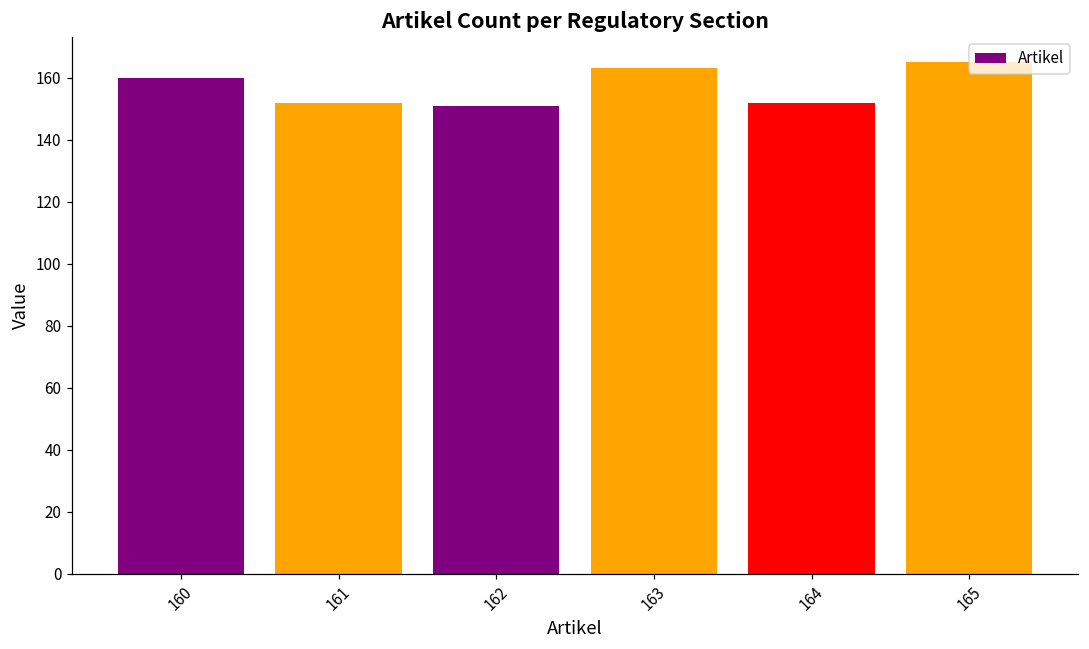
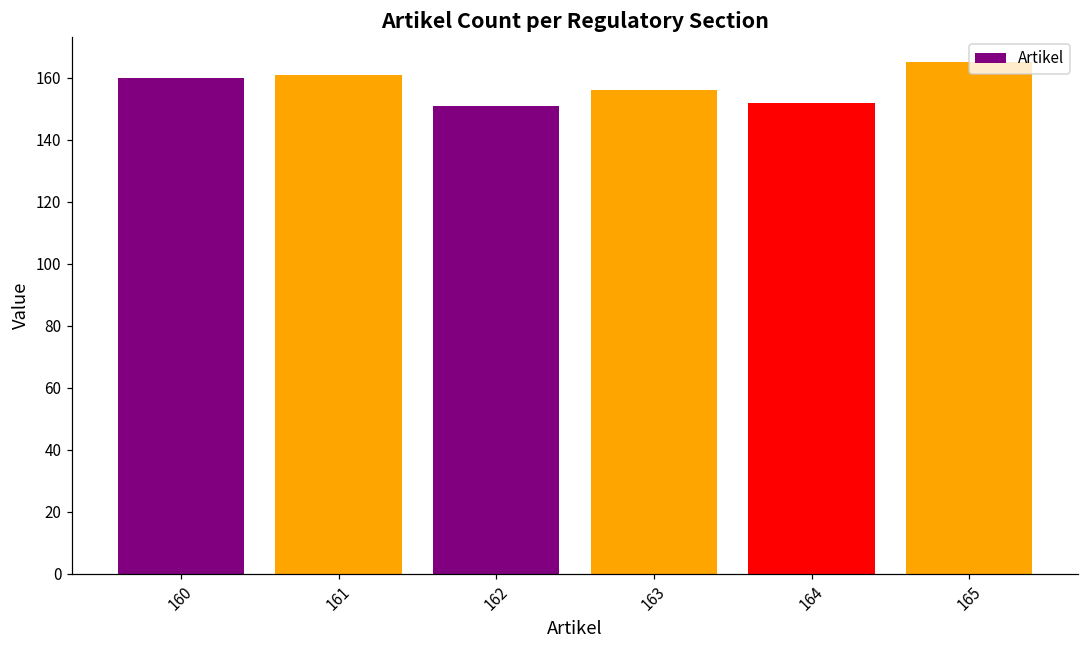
161: 152 -> 161
163: 163 -> 156
